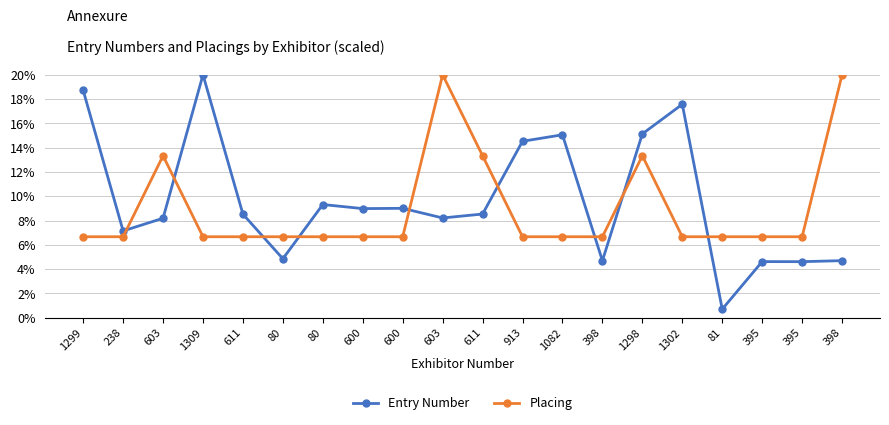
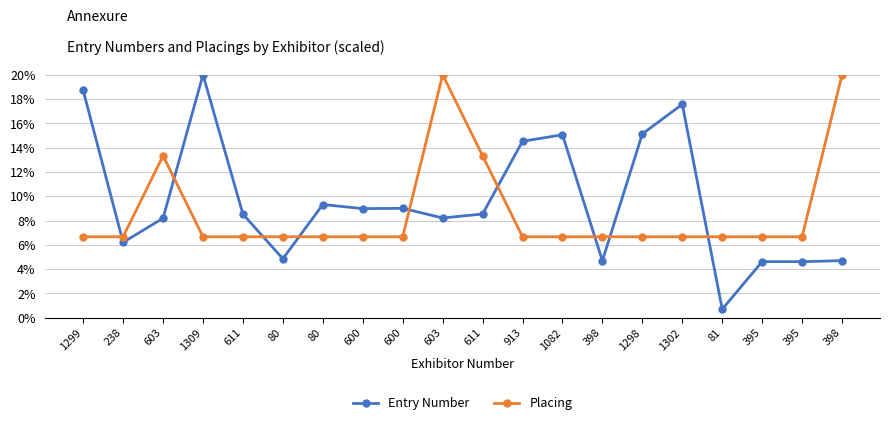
Entry Number, 238: 7.1% -> 6.2%
Placing, 1298: 13.3% -> 6.7%
